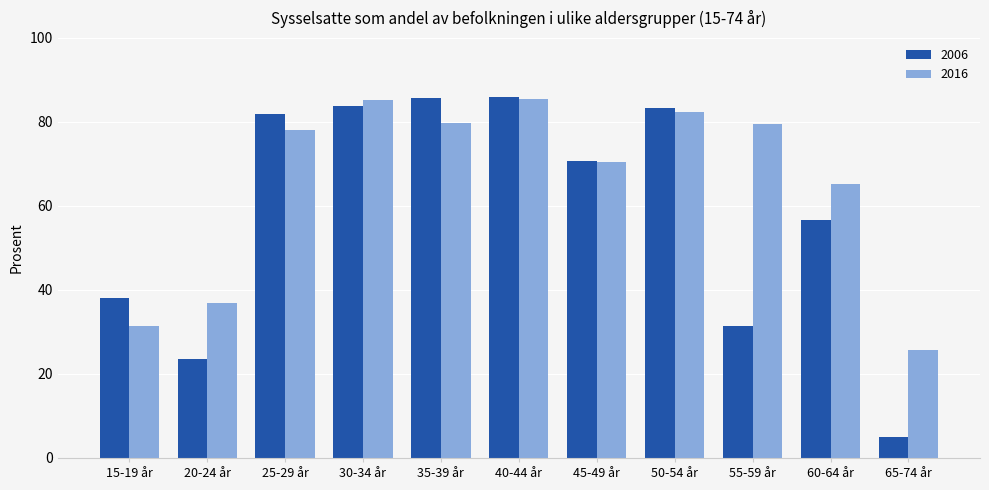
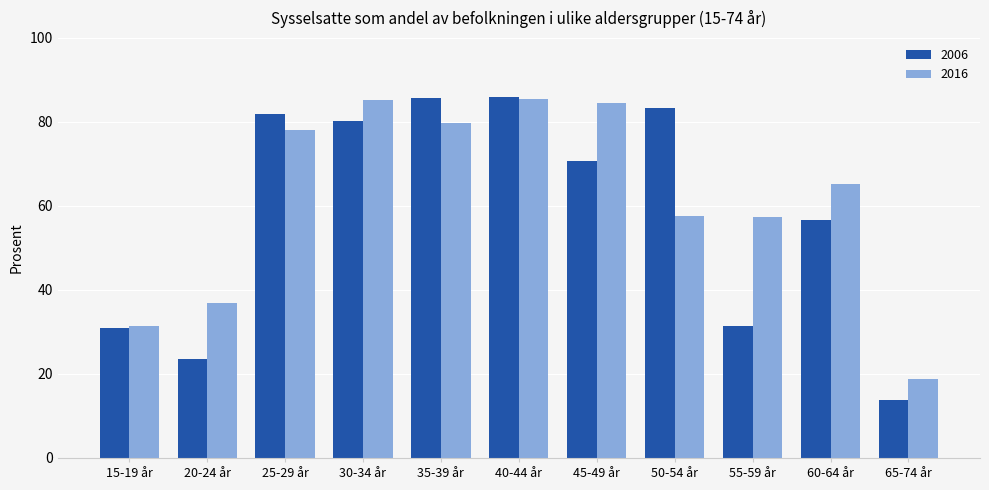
2006, 15-19 år: 38 -> 31
2006, 30-34 år: 84 -> 80
2016, 45-49 år: 71 -> 85
2016, 50-54 år: 82 -> 58
2016, 55-59 år: 79 -> 57
2006, 65-74 år: 5 -> 14
2016, 65-74 år: 26 -> 19
